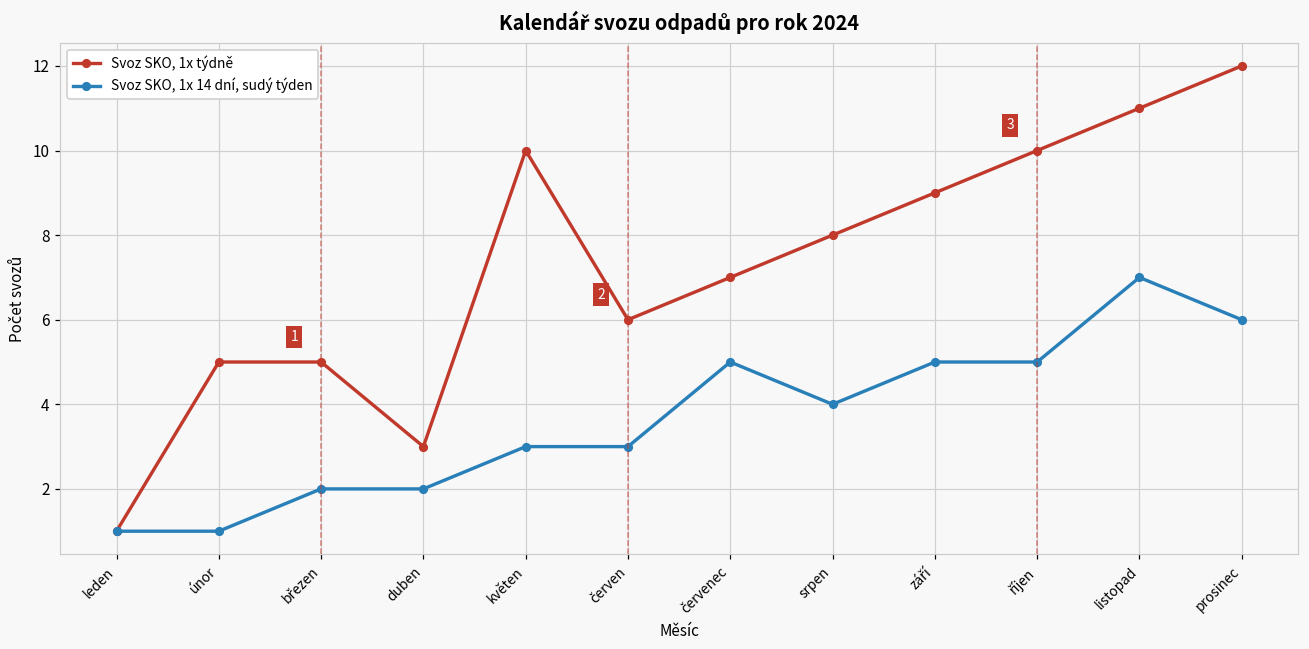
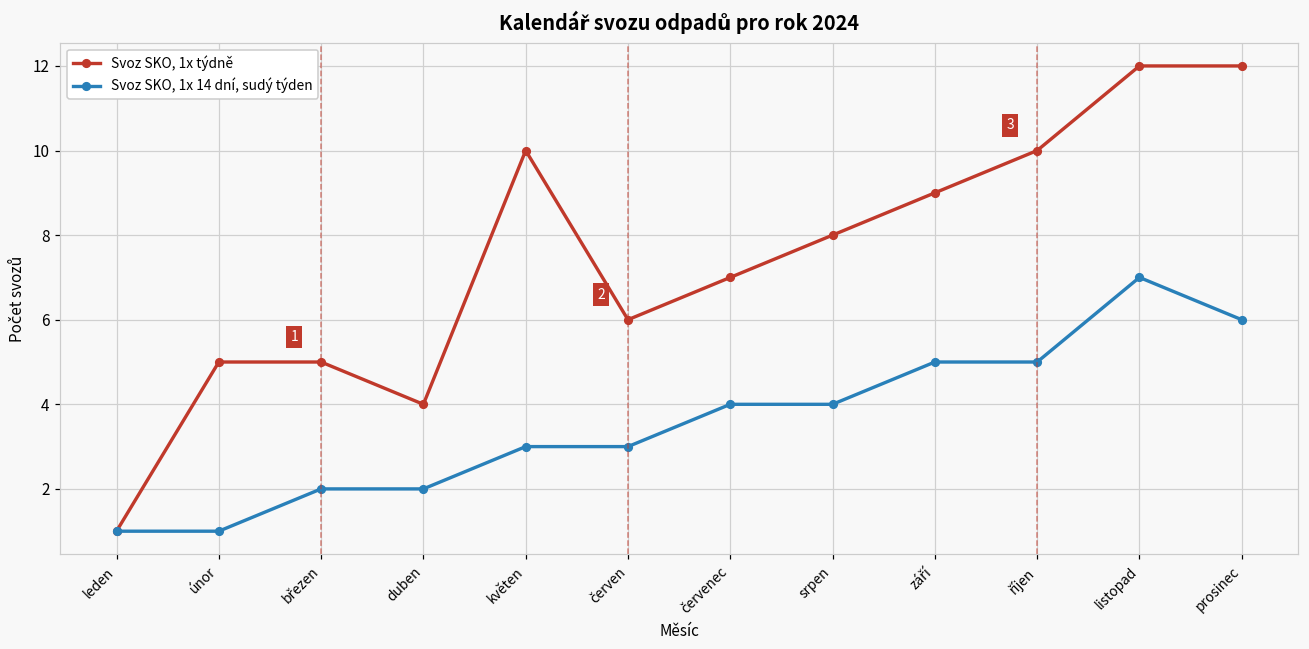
Svoz SKO, 1x týdně, duben: 3 -> 4
Svoz SKO, 1x 14 dní, sudý týden, červenec: 5 -> 4
Svoz SKO, 1x týdně, listopad: 11 -> 12
